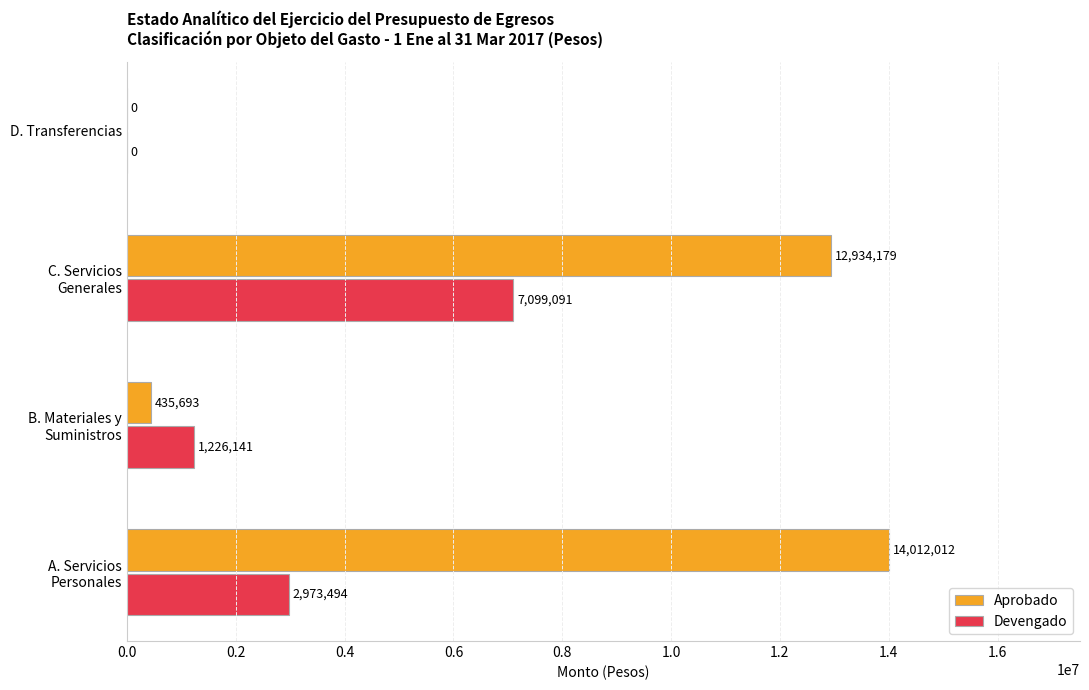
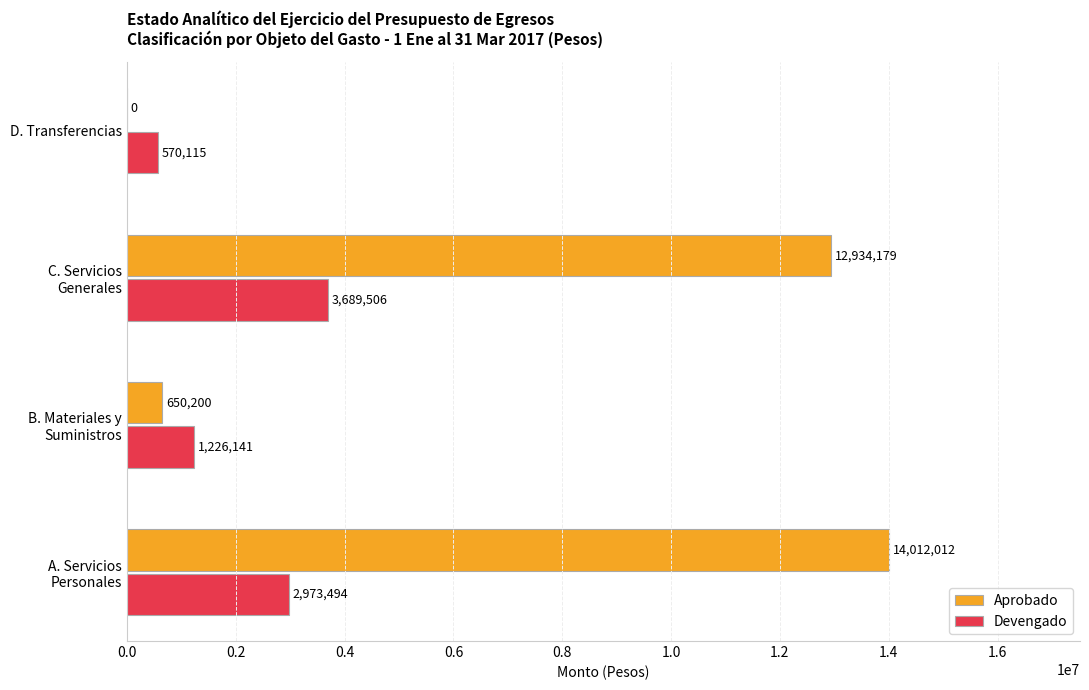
Devengado, D. Transferencias: 0 -> 570,115
Devengado, C. Servicios Generales: 7,099,091 -> 3,689,506
Aprobado, B. Materiales y Suministros: 435,693 -> 650,200
